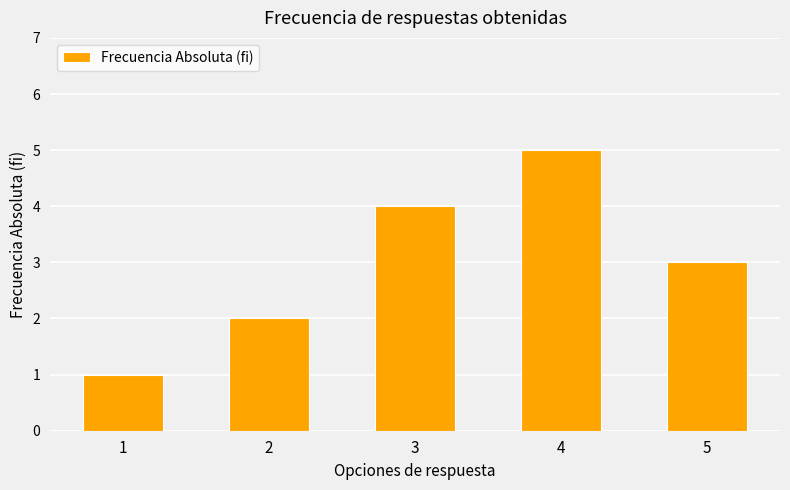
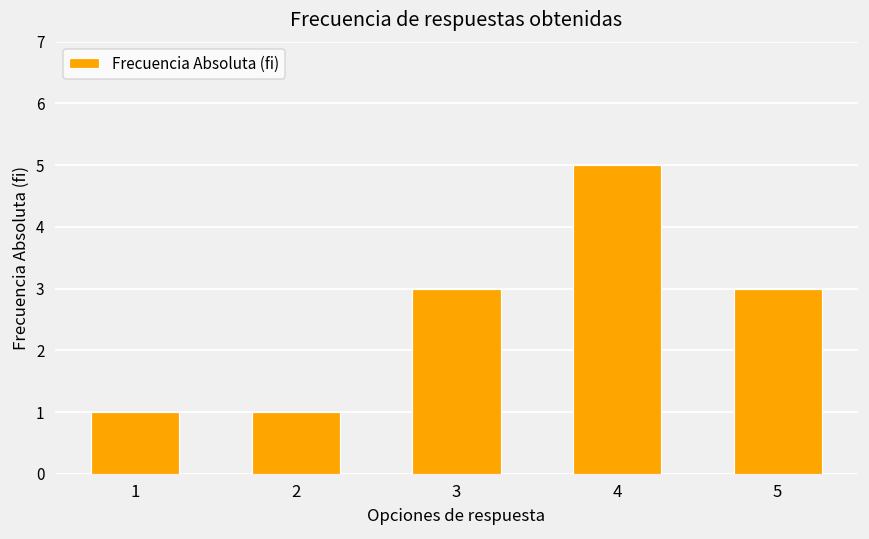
2: 2 -> 1
3: 4 -> 3
